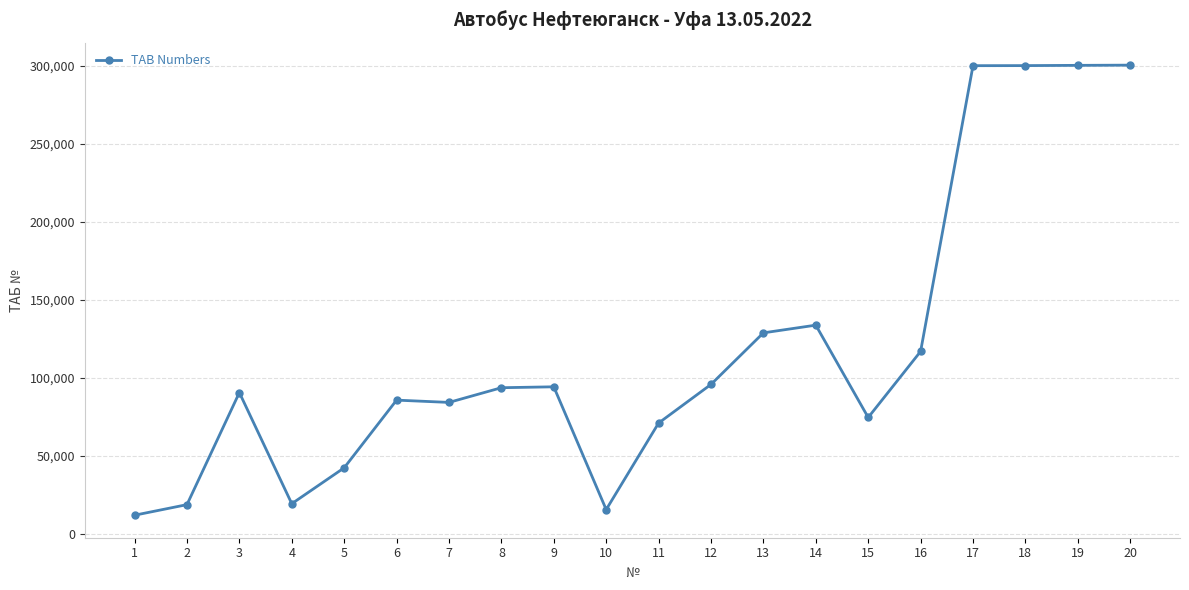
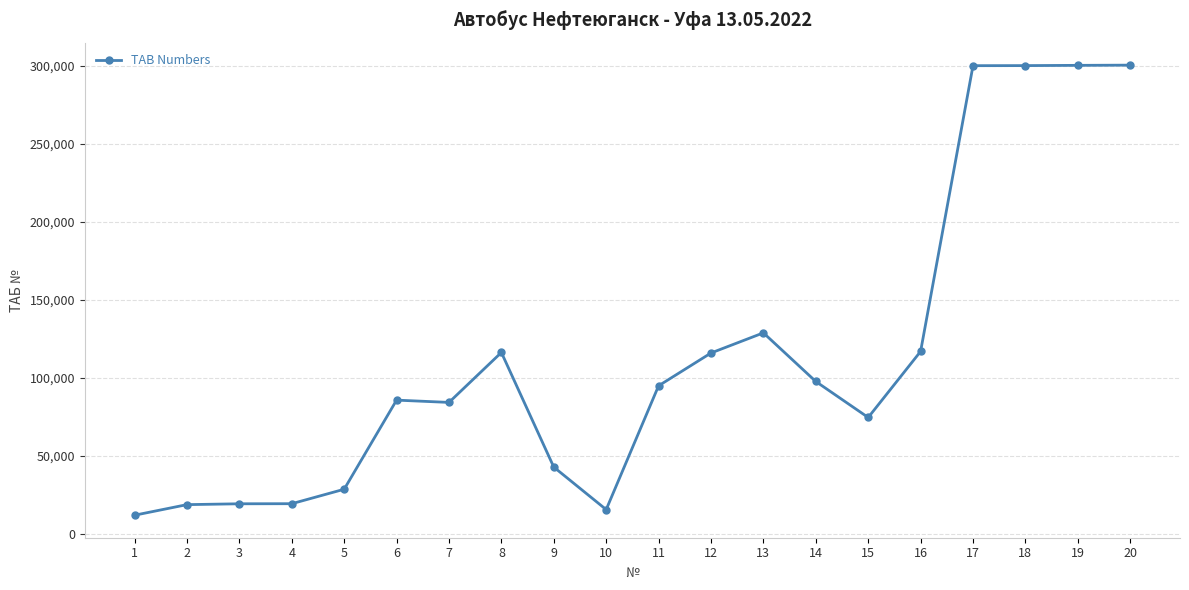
3: 91,000 -> 19,000
5: 42,000 -> 28,000
8: 94,000 -> 116,000
9: 94,000 -> 43,000
11: 71,000 -> 95,000
12: 96,000 -> 116,000
14: 134,000 -> 98,000
